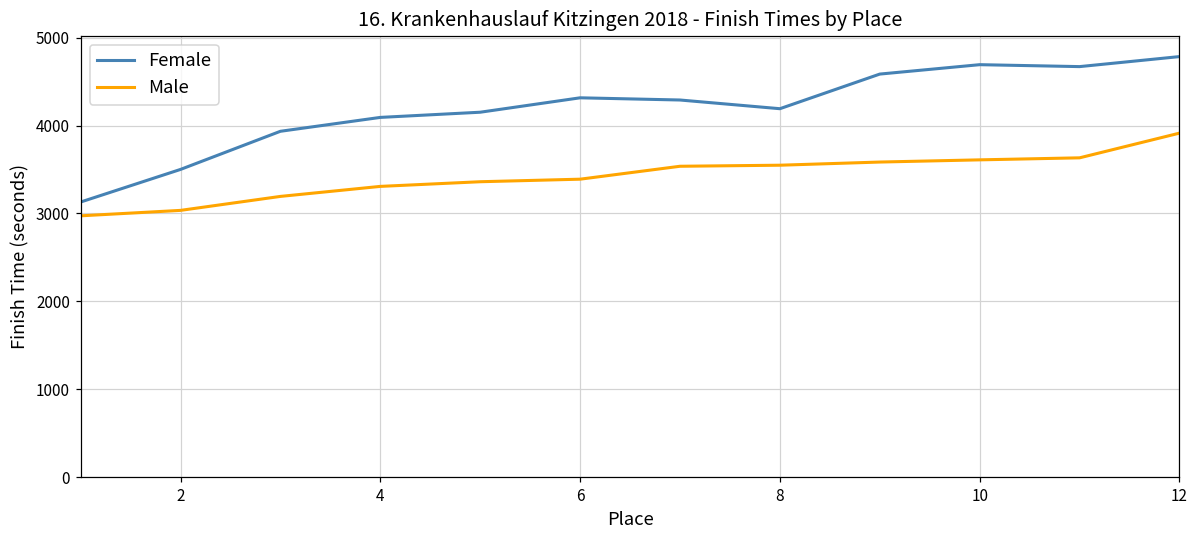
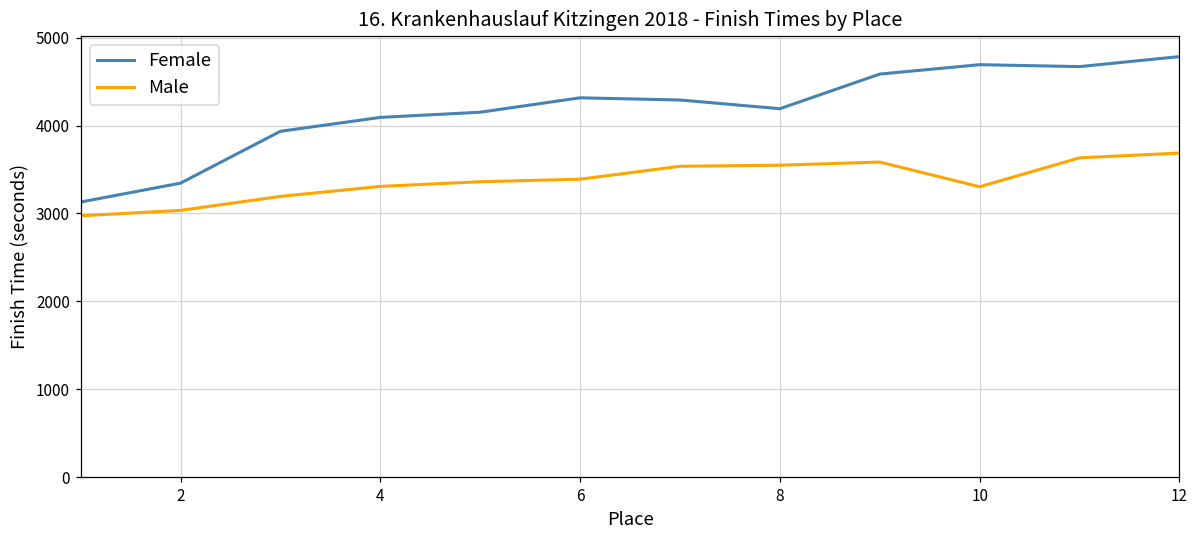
Female, 2: 3500 -> 3300
Male, 10: 3600 -> 3300
Male, 12: 3900 -> 3700
